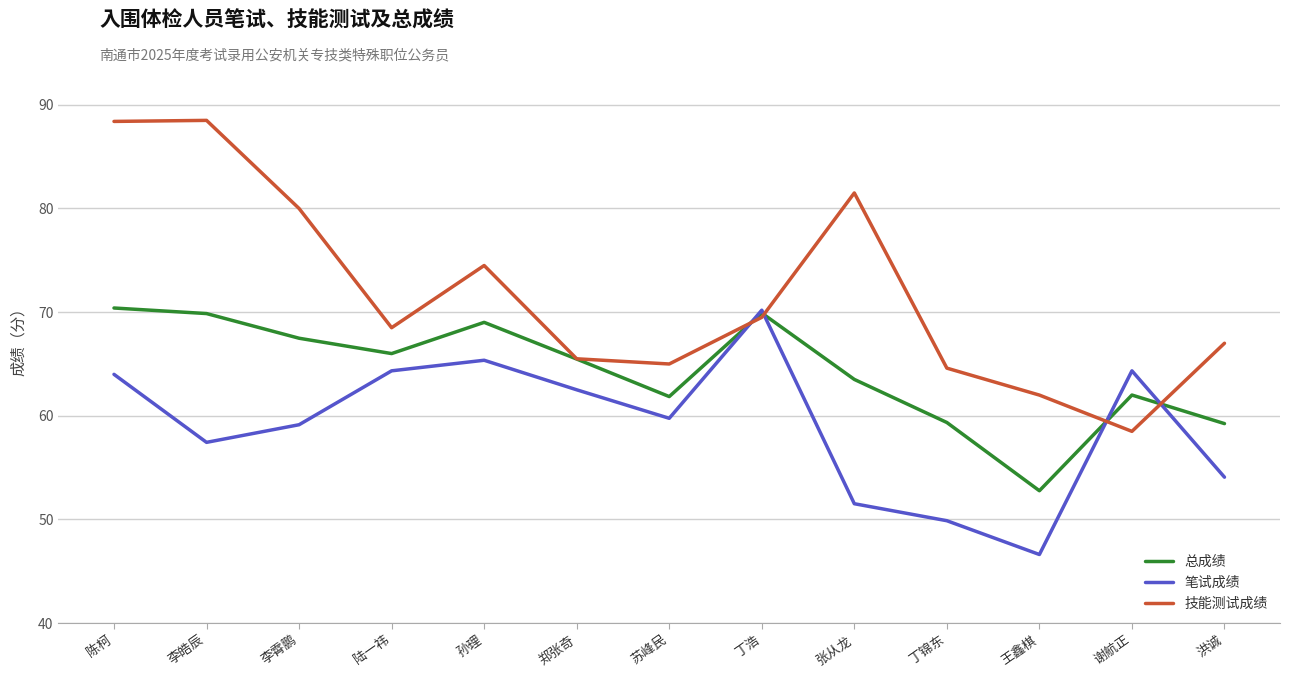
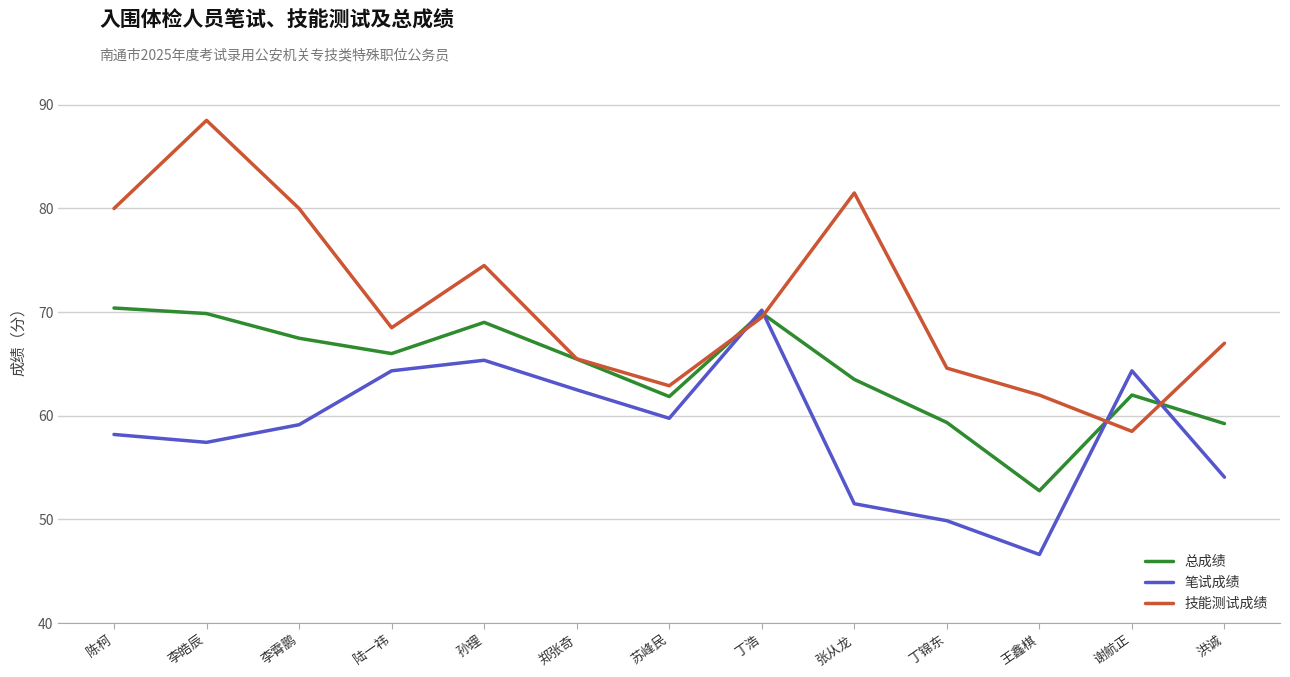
笔试成绩, 陈柯: 64.0 -> 58.2
技能测试成绩, 陈柯: 88.4 -> 80.0
技能测试成绩, 苏峰民: 65.0 -> 62.9
